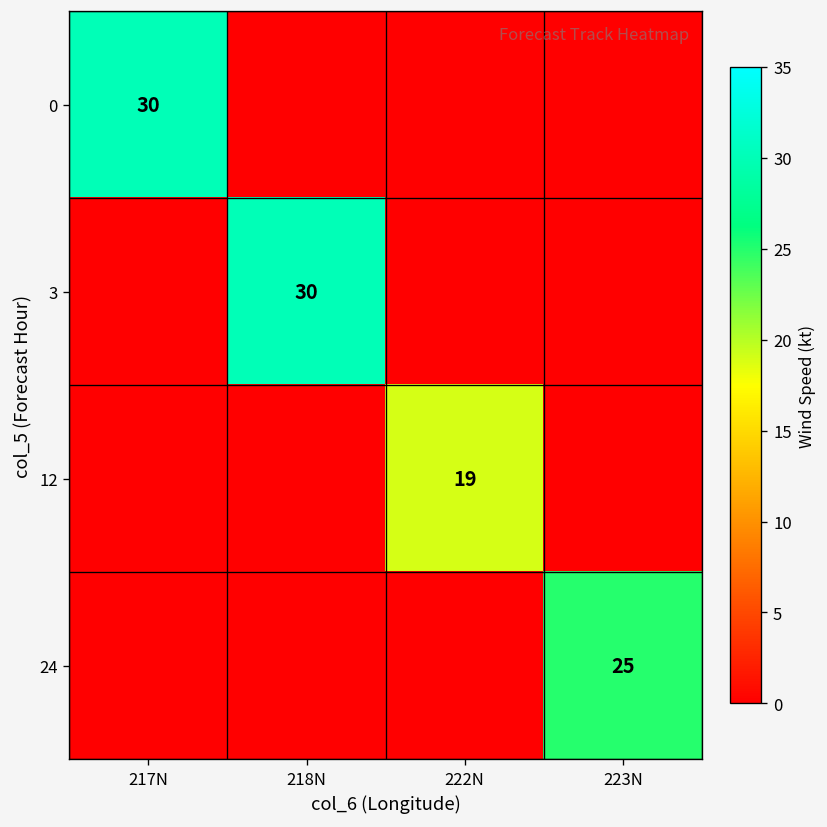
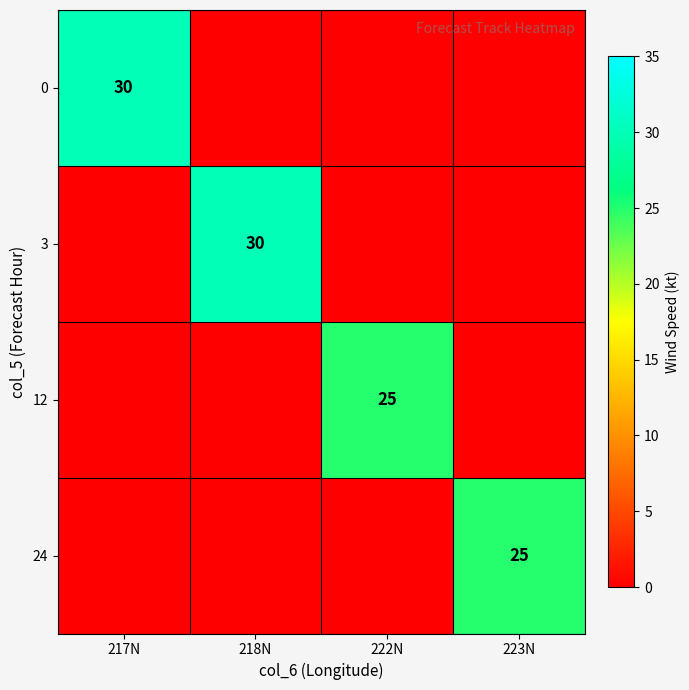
12, 222N: 19 -> 25
